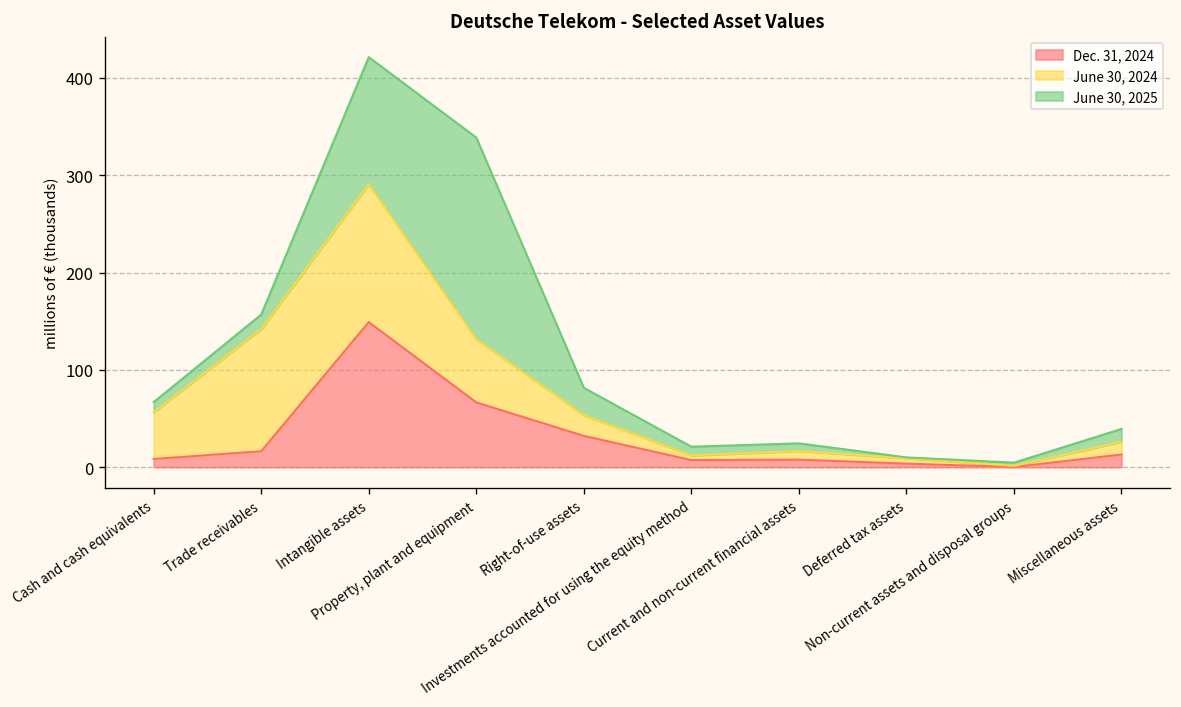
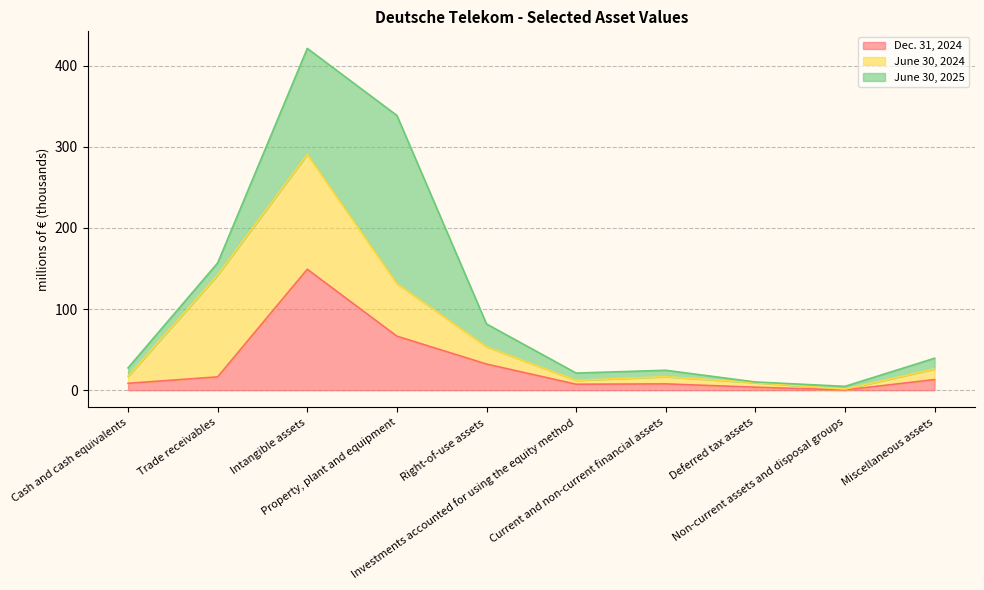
June 30, 2024, Cash and cash equivalents: 50 -> 10
